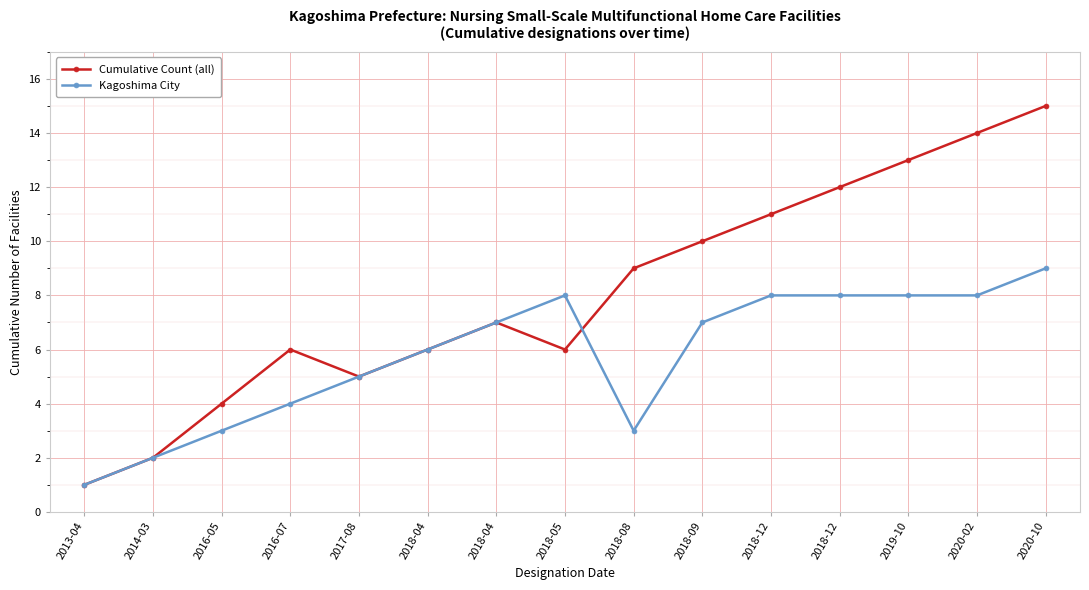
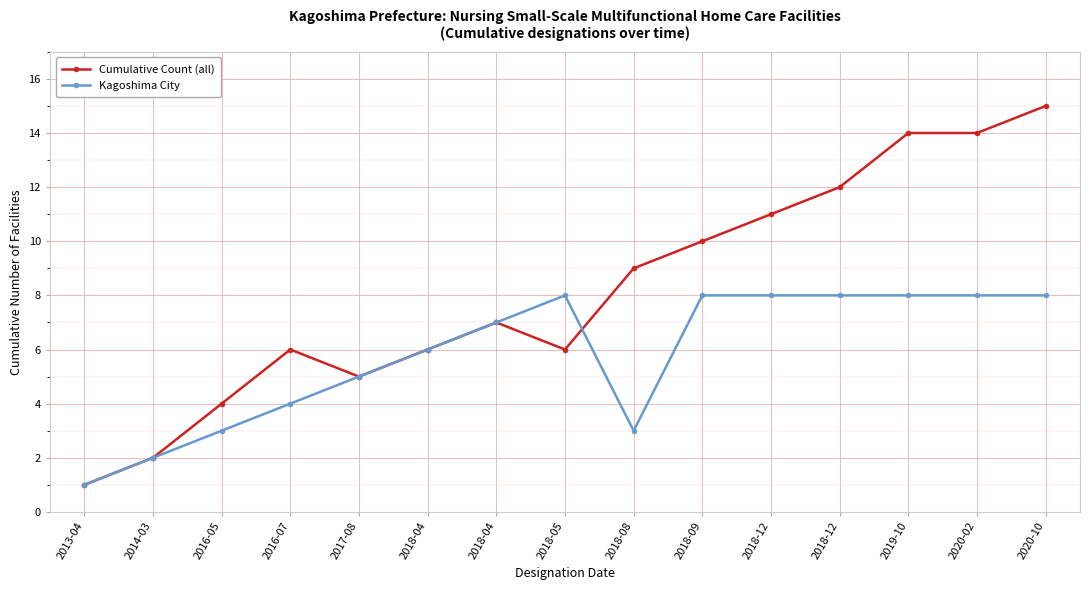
Kagoshima City, 2018-09: 7 -> 8
Cumulative Count (all), 2019-10: 13 -> 14
Kagoshima City, 2020-10: 9 -> 8
